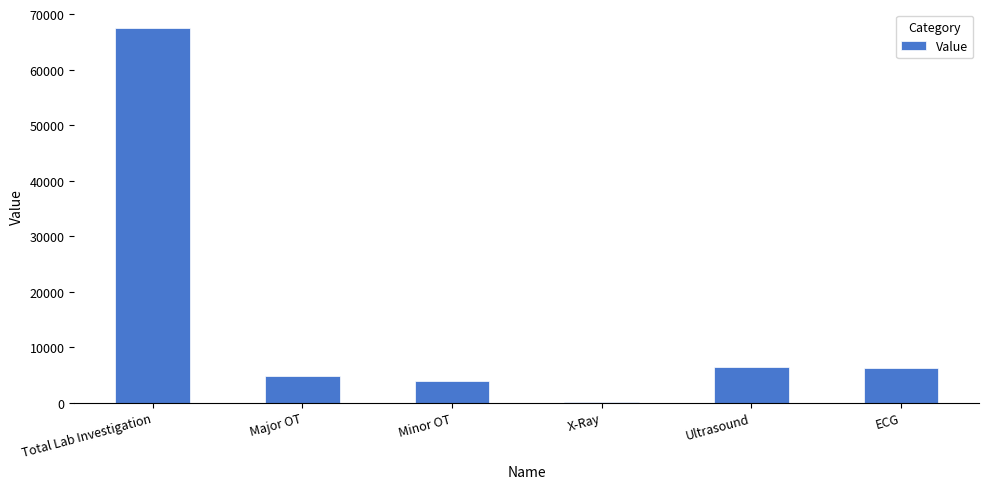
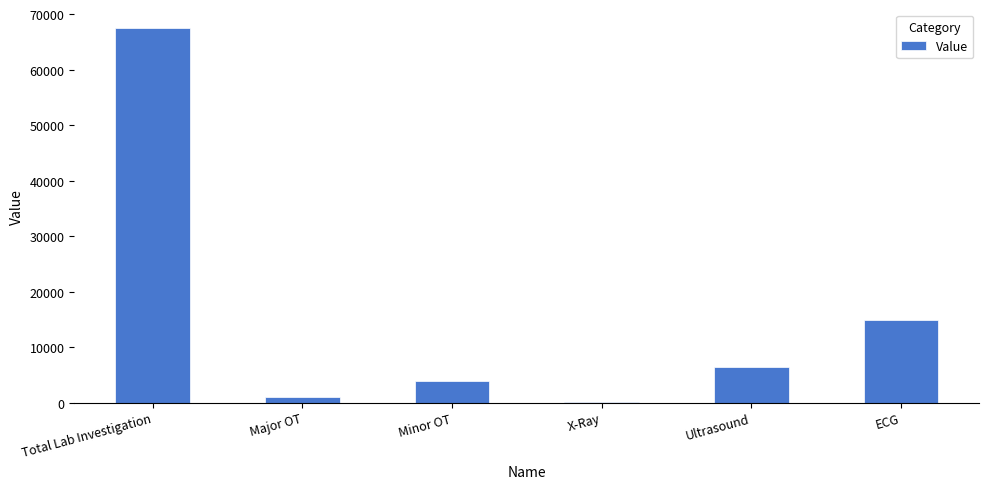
Major OT: 5000 -> 1000
ECG: 6000 -> 15000
